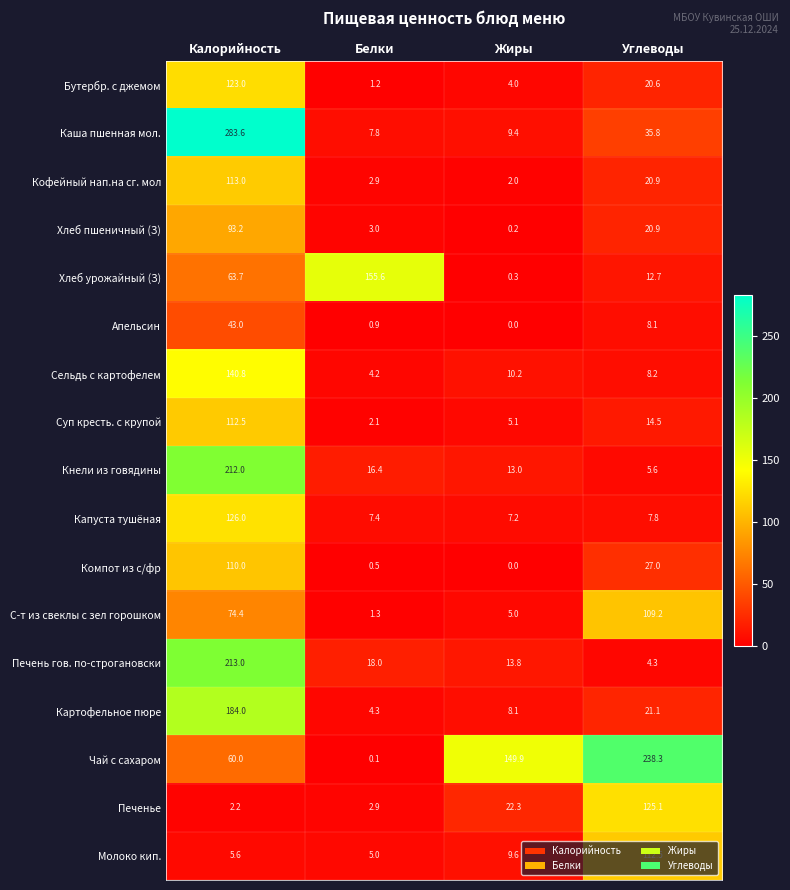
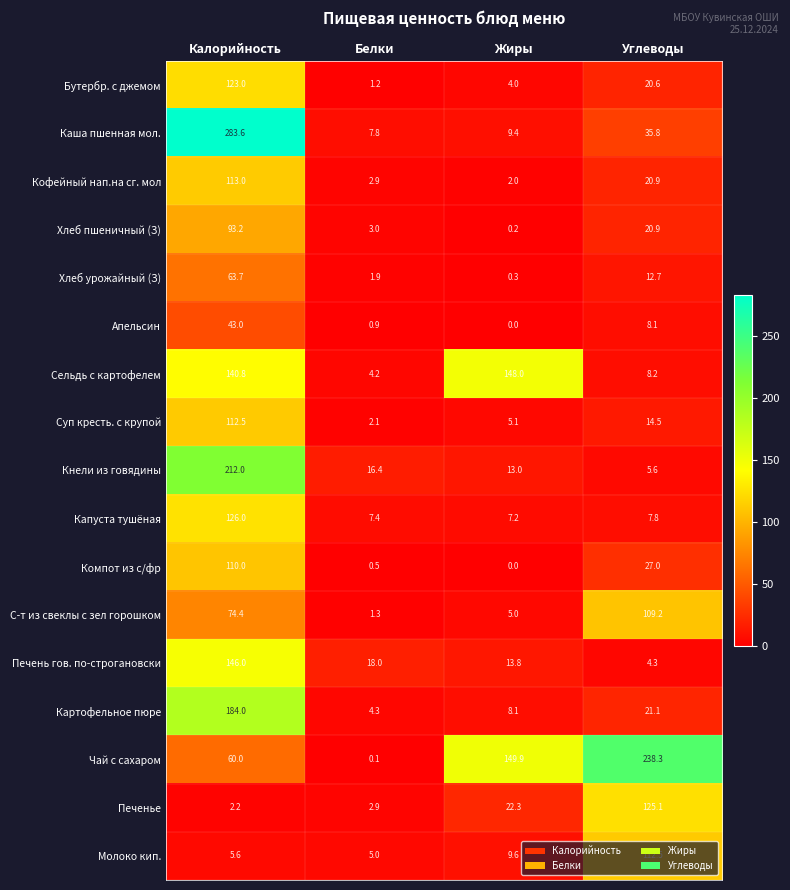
Хлеб урожайный (З), Белки: 155.6 -> 1.9
Сельдь с картофелем, Жиры: 10.2 -> 148.0
Печень гов. по-строгановски, Калорийность: 213.0 -> 146.0
